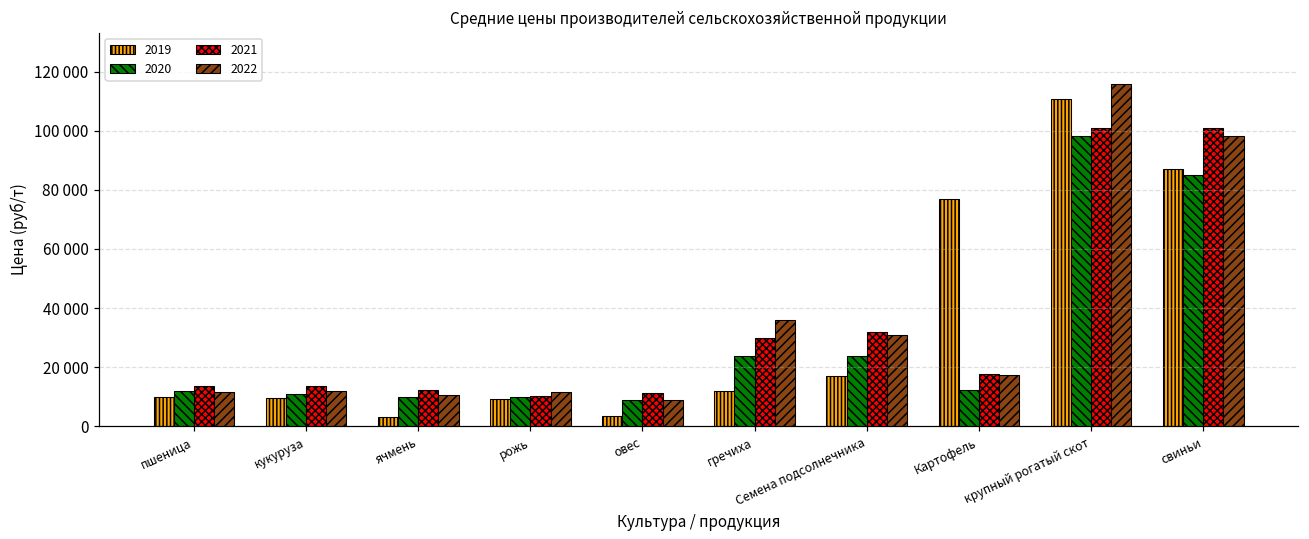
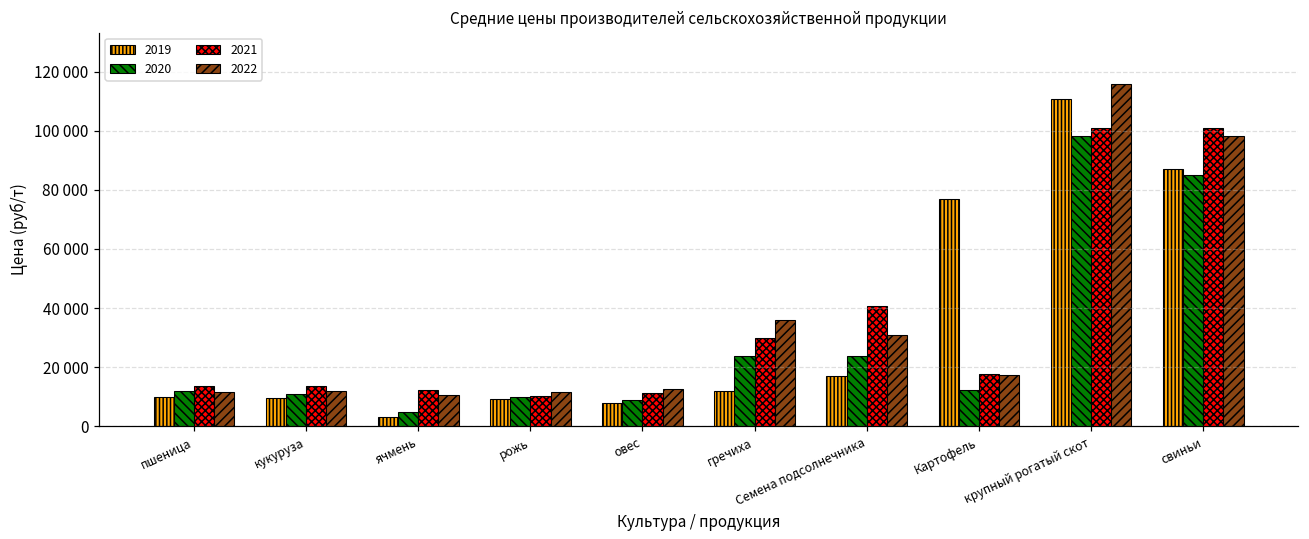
2020, ячмень: 10000 -> 5000
2019, овес: 3000 -> 8000
2022, овес: 9000 -> 12000
2021, Семена подсолнечника: 32000 -> 41000
